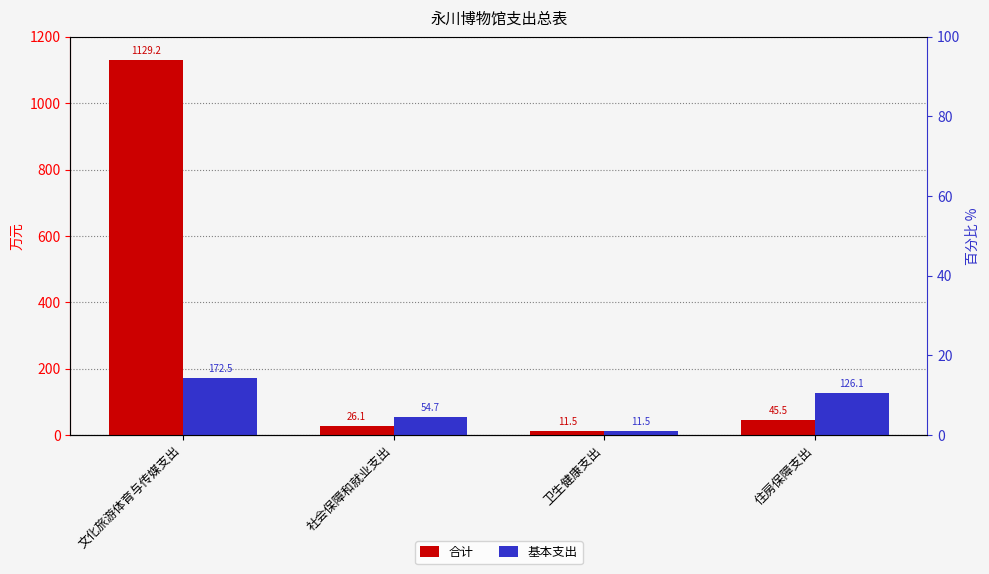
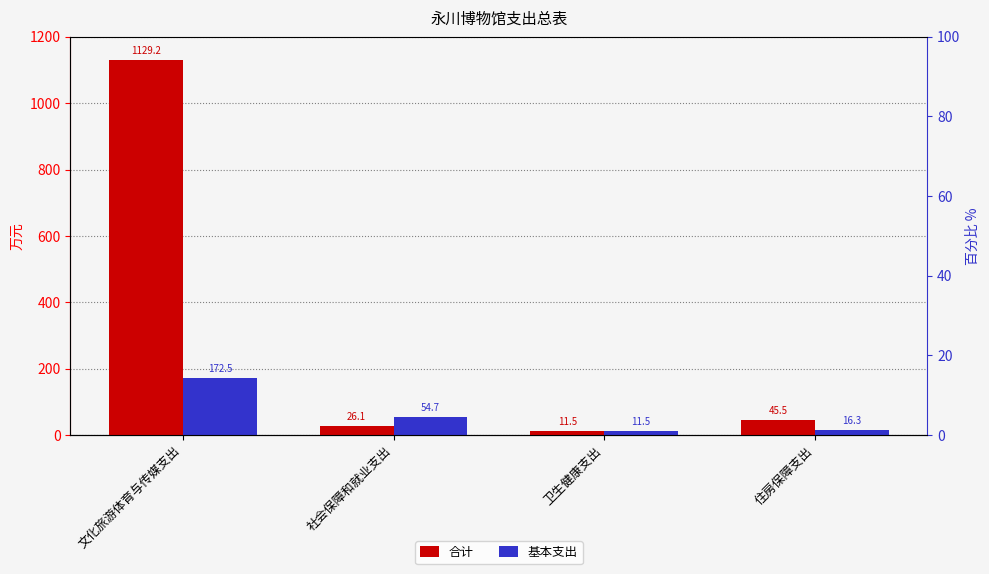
基本支出, 住房保障支出: 126.1 -> 16.3
